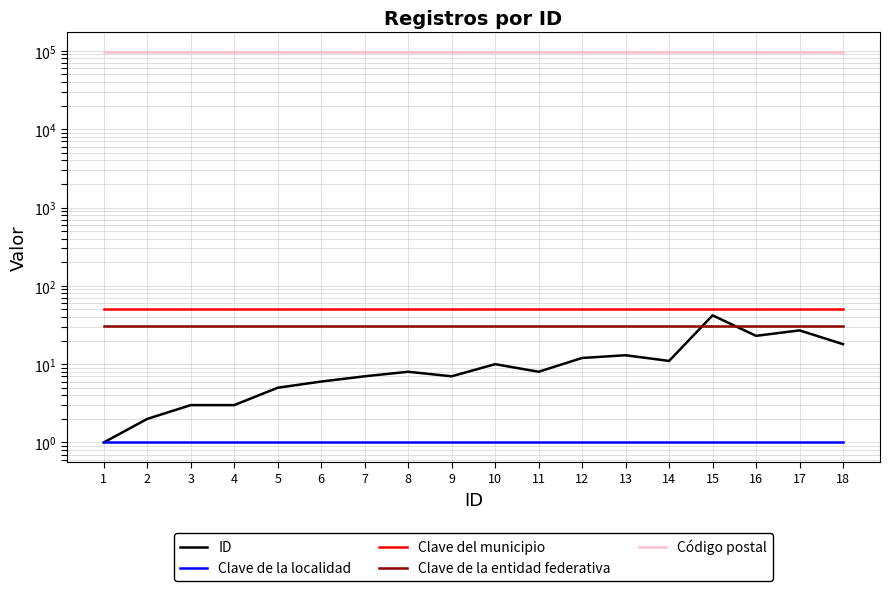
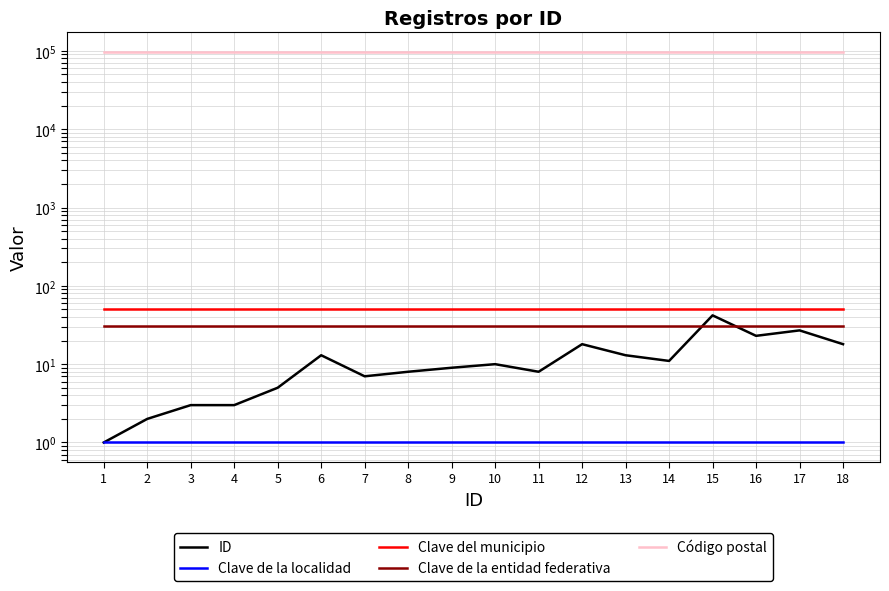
ID, 6: 6 -> 13
ID, 9: 7 -> 9
ID, 12: 12 -> 18
